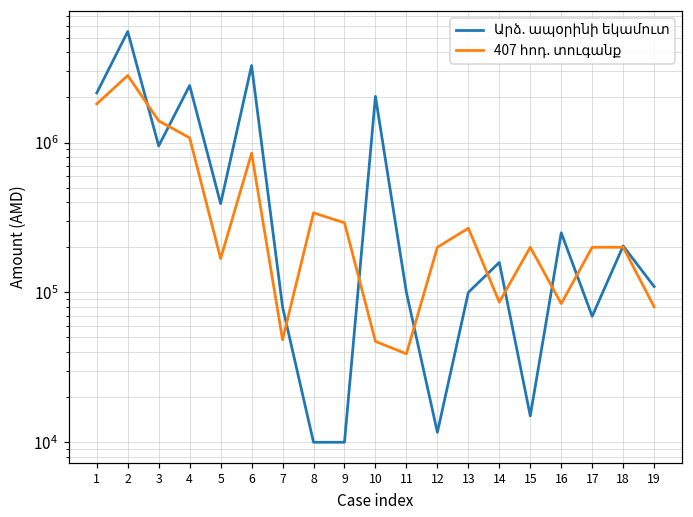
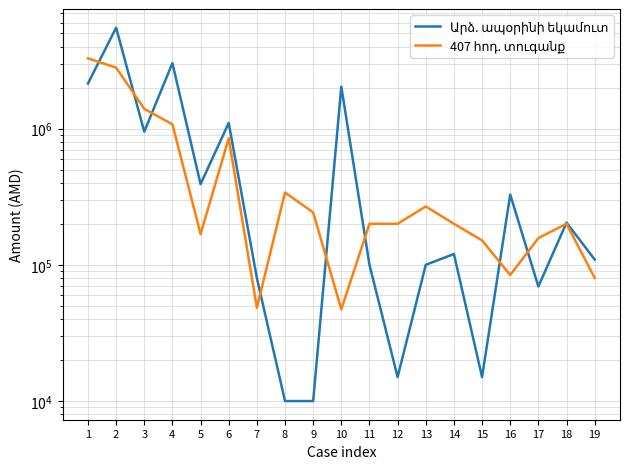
407 հոդ. տուգանք, 1: 1800000 -> 3300000
Արձ. ապօրինի եկամուտ, 4: 2400000 -> 3000000
Արձ. ապօրինի եկամուտ, 6: 3300000 -> 1100000
407 հոդ. տուգանք, 9: 290000 -> 240000
407 հոդ. տուգանք, 11: 39000 -> 200000
Արձ. ապօրինի եկամուտ, 12: 12000 -> 15000
Արձ. ապօրինի եկամուտ, 14: 160000 -> 120000
407 հոդ. տուգանք, 14: 90000 -> 200000
407 հոդ. տուգանք, 15: 200000 -> 150000
Արձ. ապօրինի եկամուտ, 16: 250000 -> 330000
407 հոդ. տուգանք, 17: 200000 -> 160000
